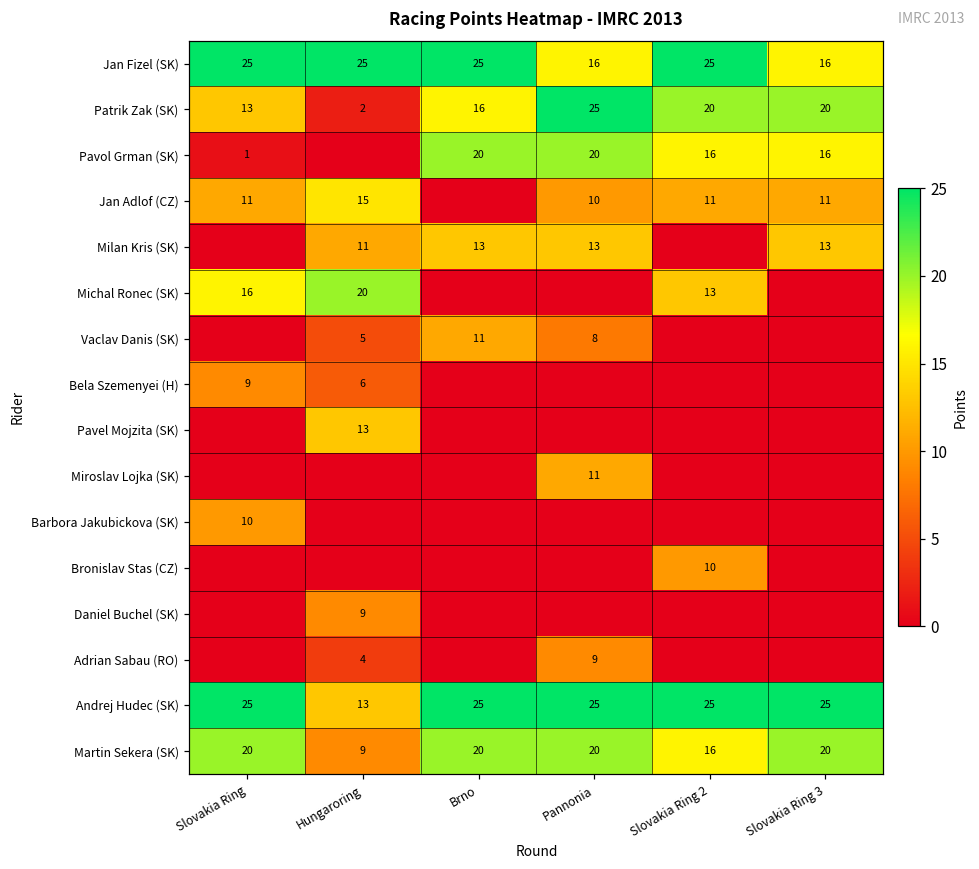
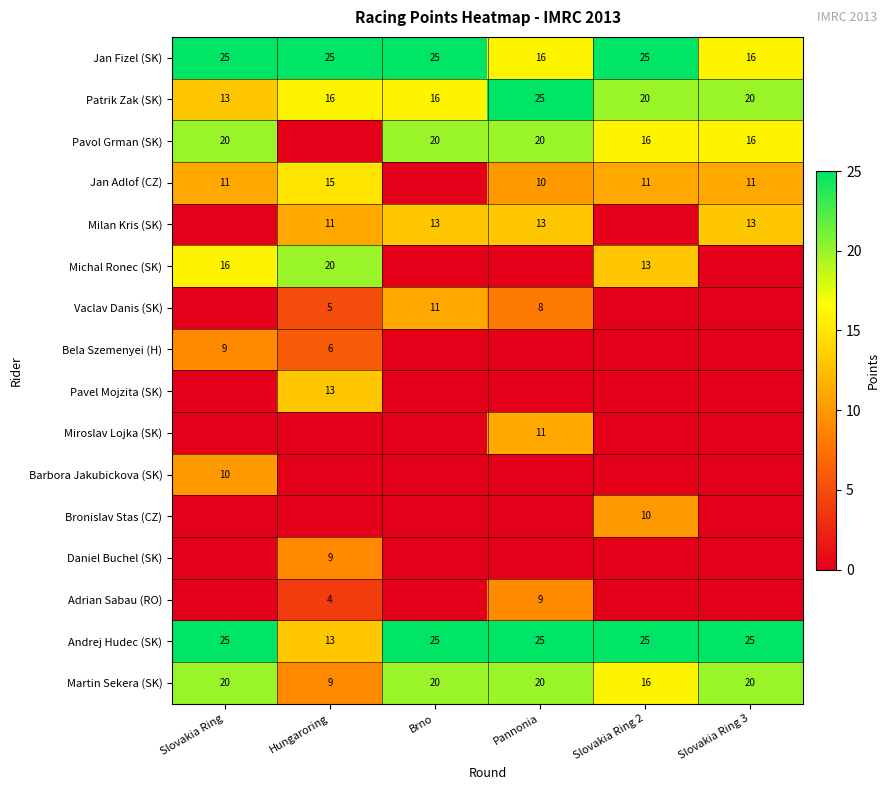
Patrik Zak (SK), Hungaroring: 2 -> 16
Pavol Grman (SK), Slovakia Ring: 1 -> 20
